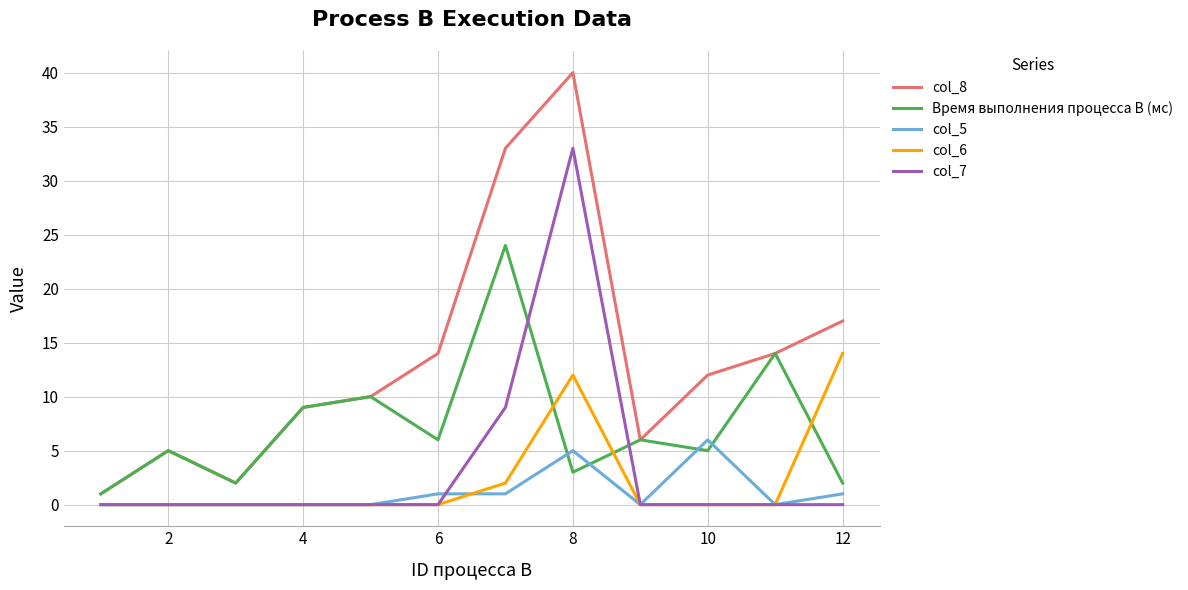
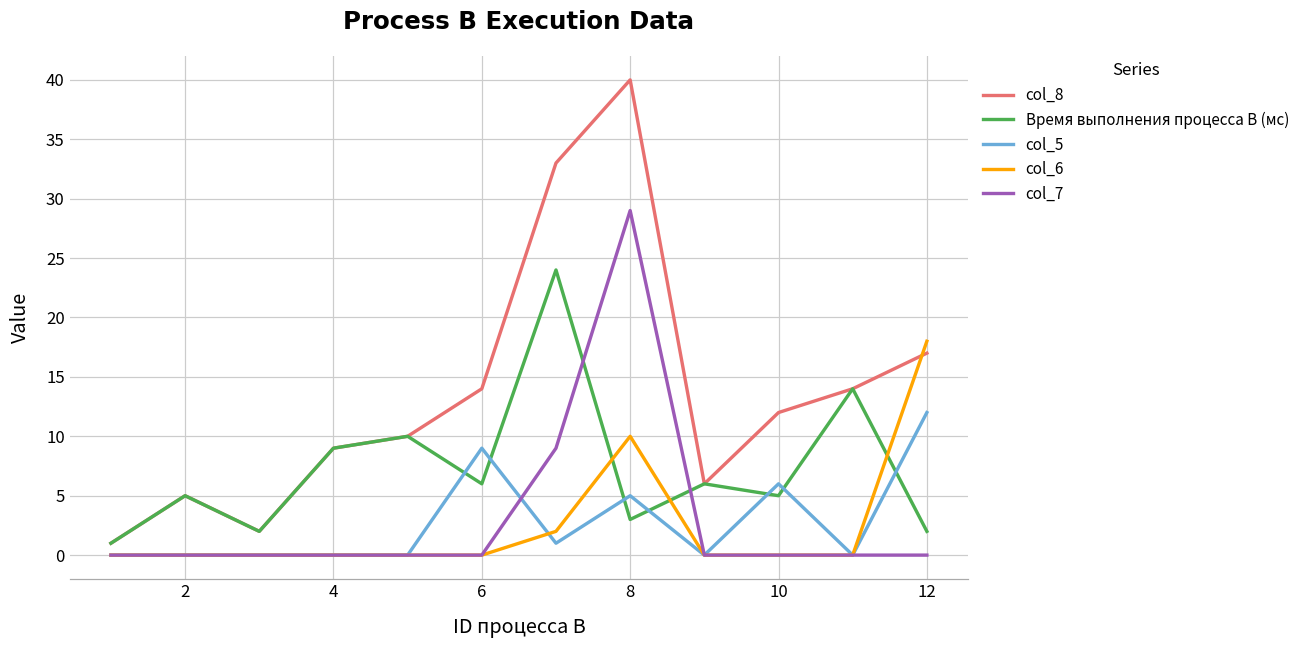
col_5, 6: 1 -> 9
col_6, 8: 12 -> 10
col_7, 8: 33 -> 29
col_5, 12: 1 -> 12
col_6, 12: 14 -> 18
